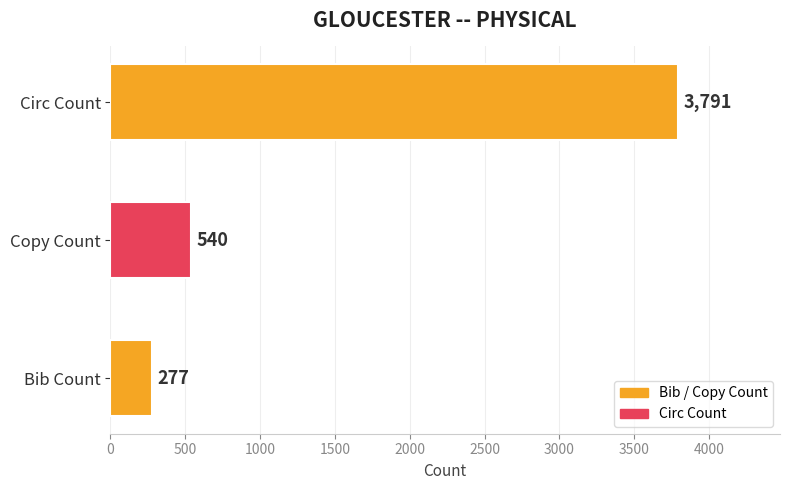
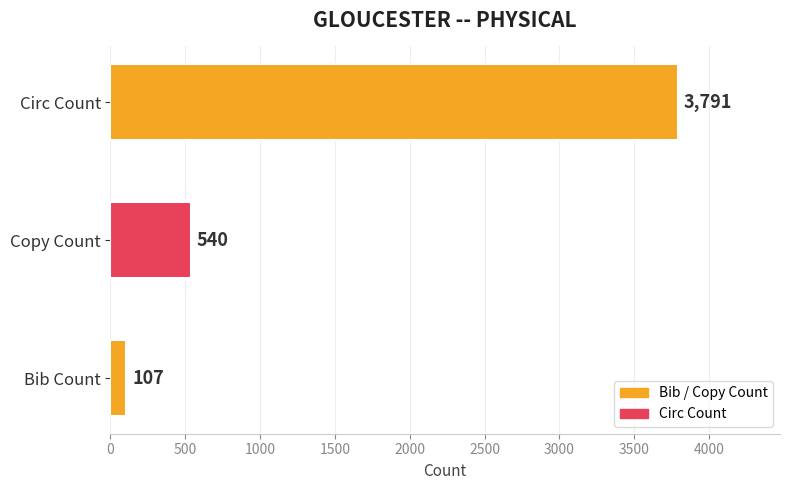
Bib Count: 277 -> 107
